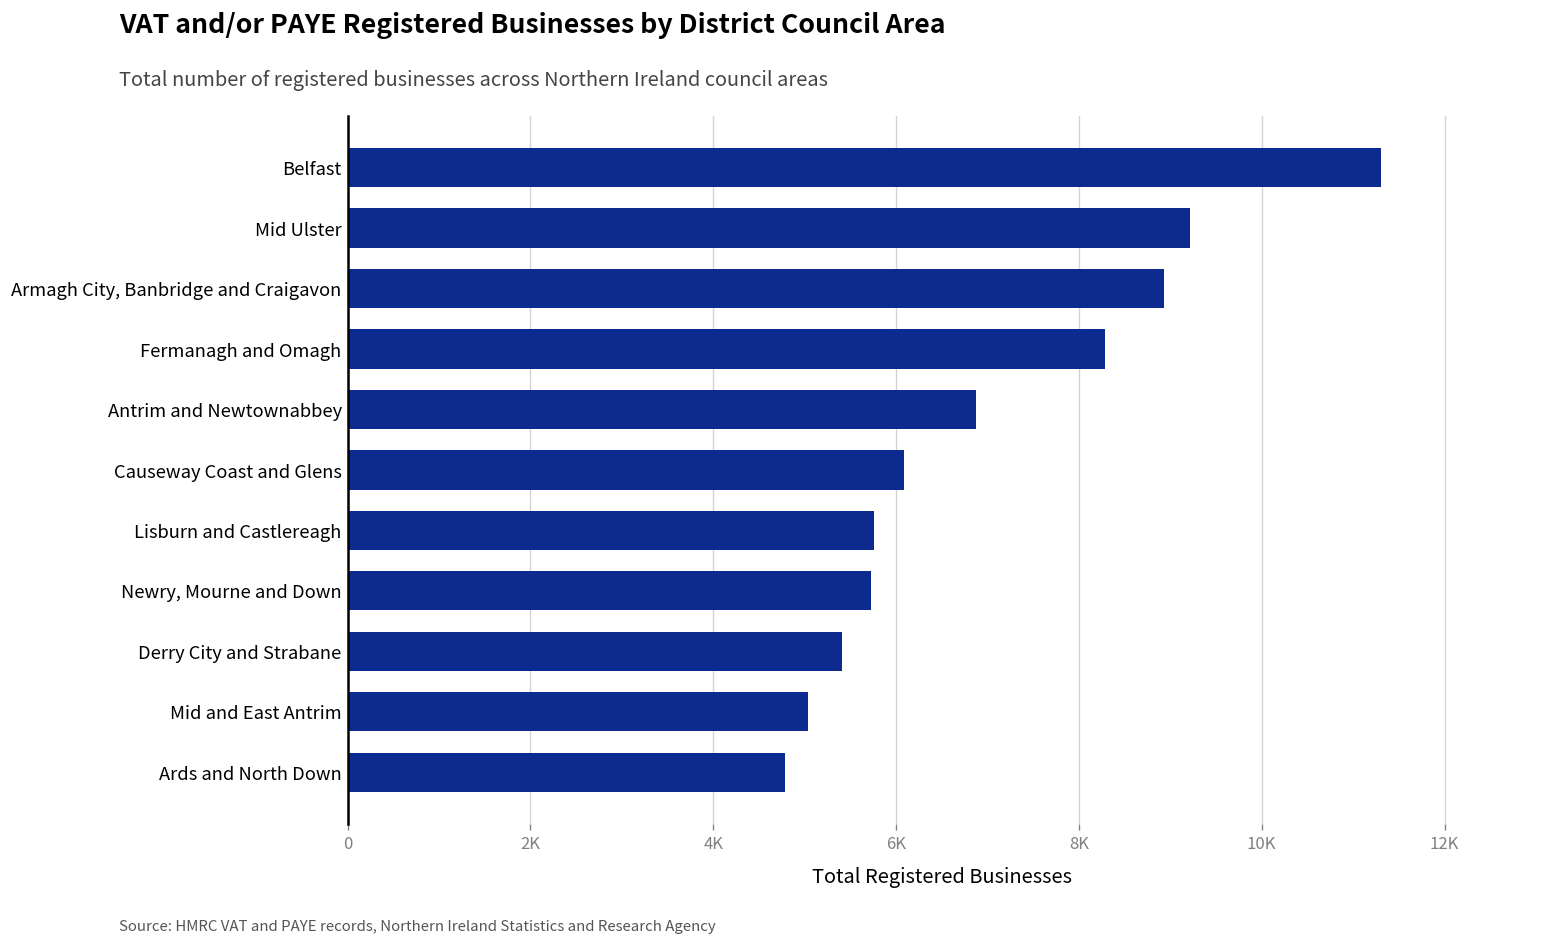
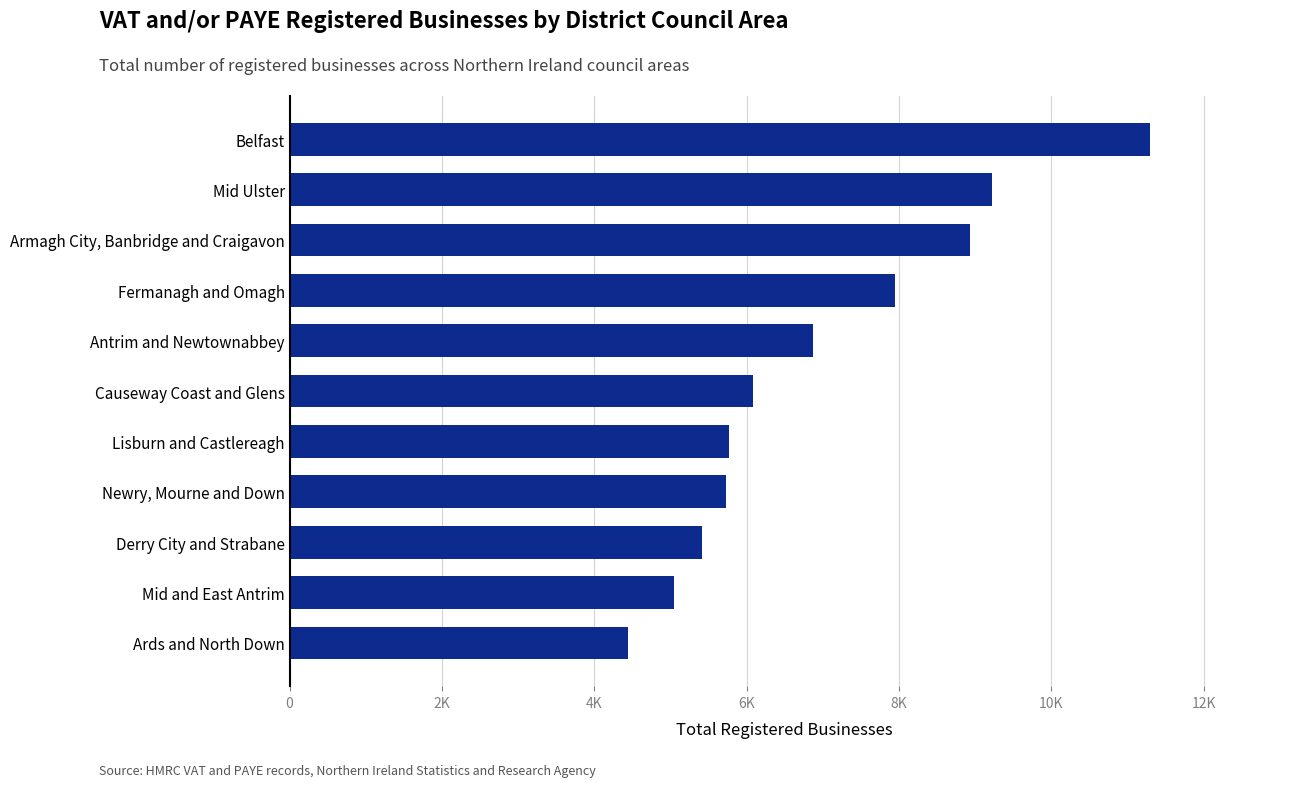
Fermanagh and Omagh: 8300 -> 7900
Ards and North Down: 4800 -> 4400
